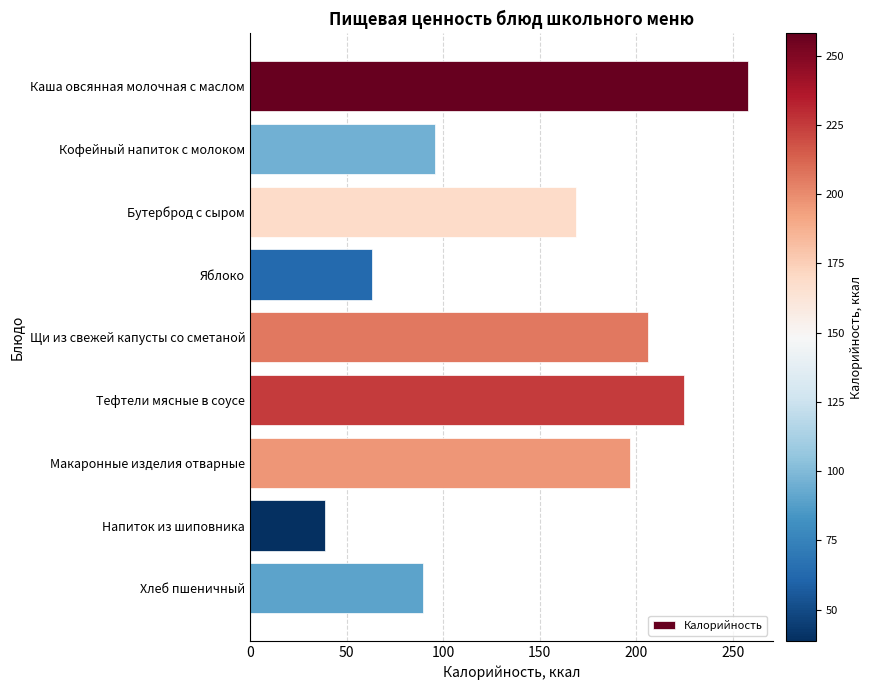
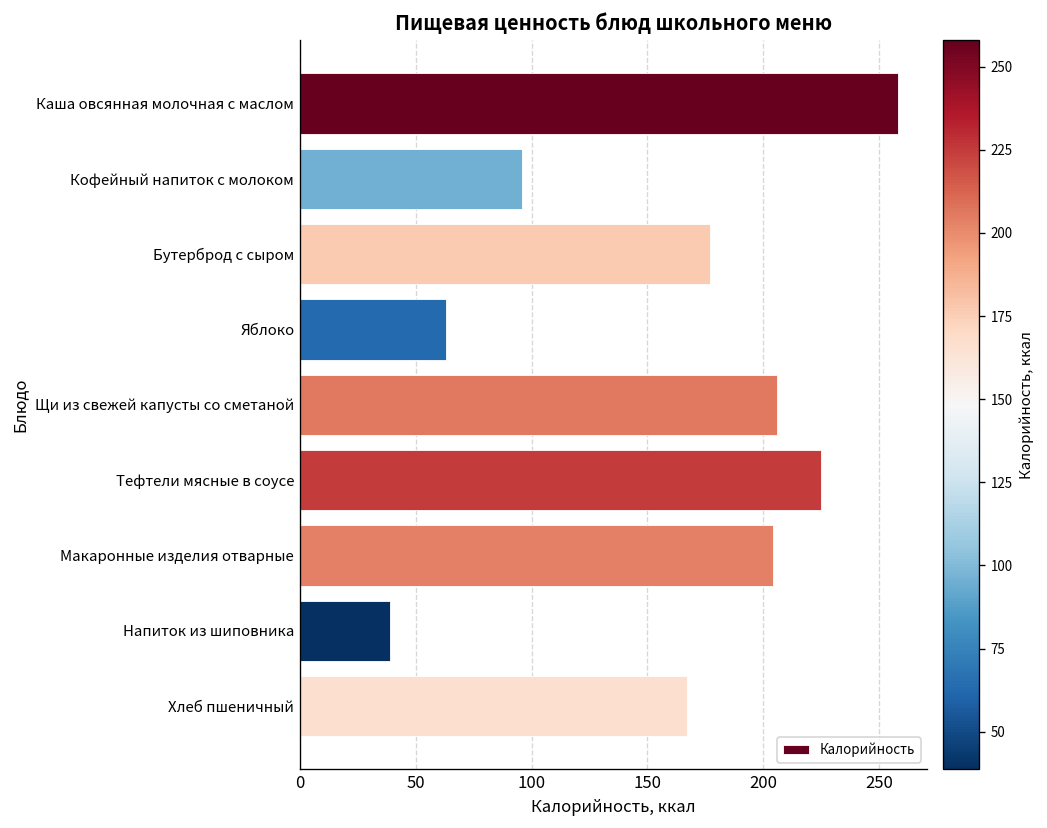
Бутерброд с сыром: 169 -> 177
Макаронные изделия отварные: 197 -> 204
Хлеб пшеничный: 90 -> 167
